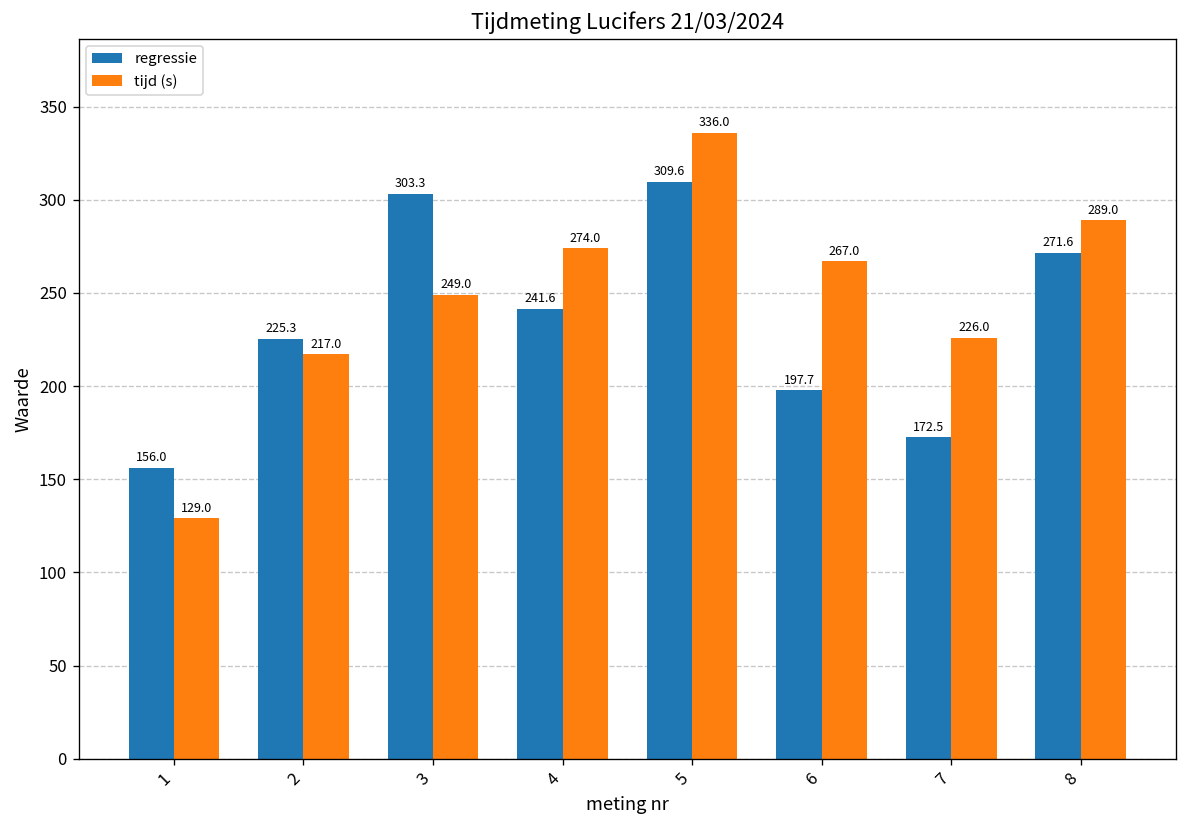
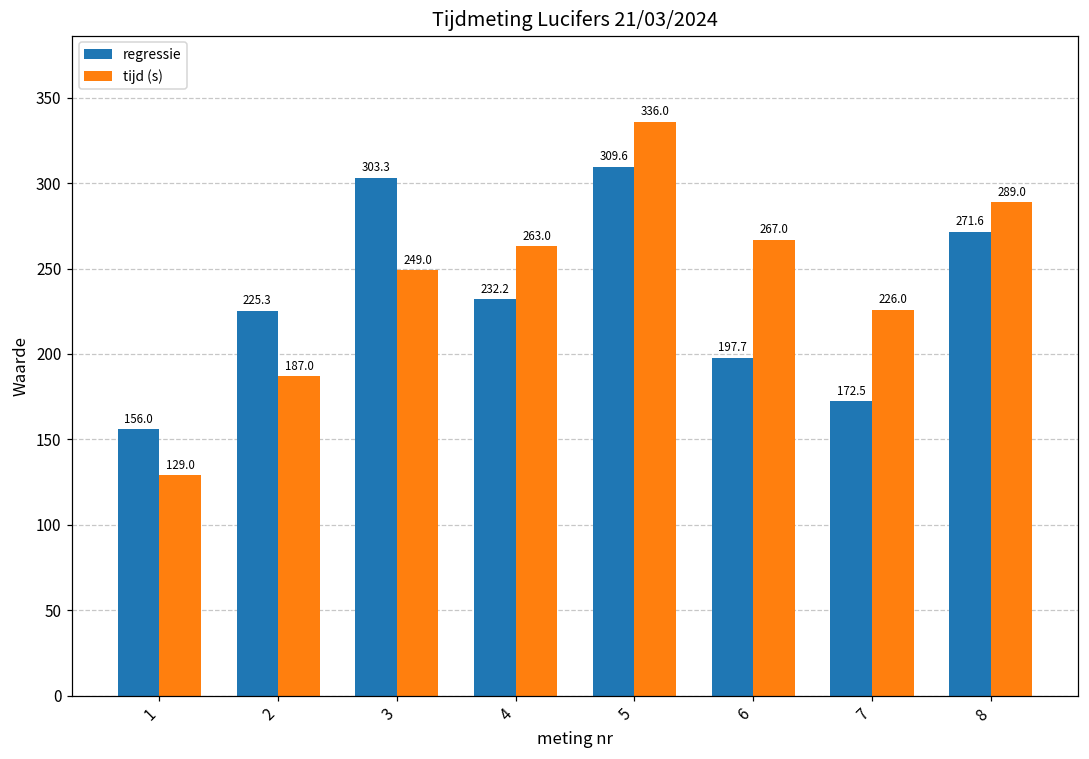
tijd (s), 2: 217.0 -> 187.0
regressie, 4: 241.6 -> 232.2
tijd (s), 4: 274.0 -> 263.0
